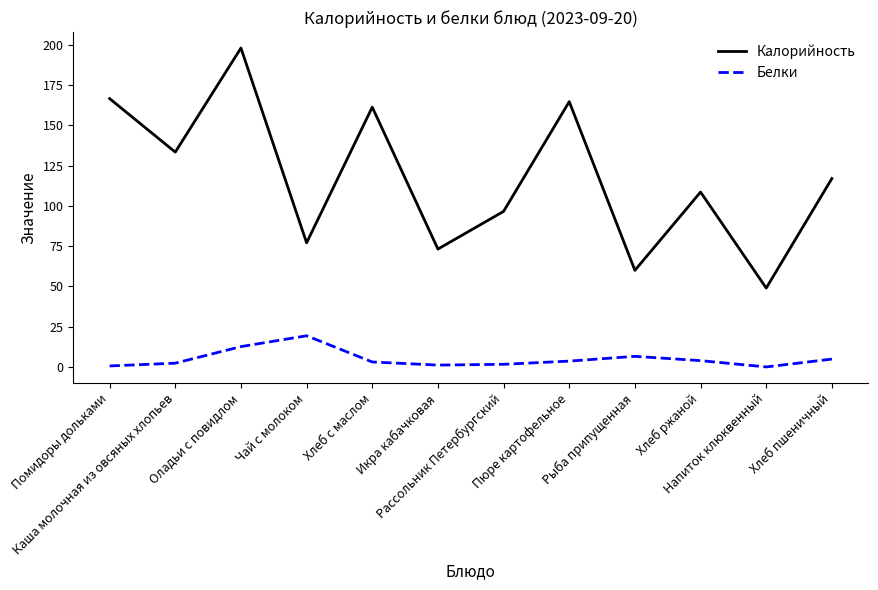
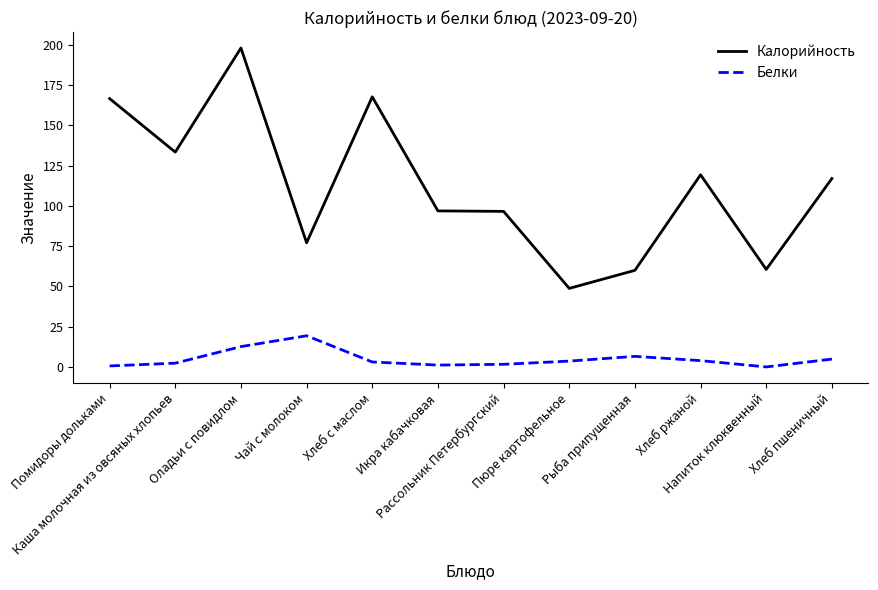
Калорийность, Хлеб с маслом: 161 -> 168
Калорийность, Икра кабачковая: 73 -> 97
Калорийность, Пюре картофельное: 165 -> 49
Калорийность, Хлеб ржаной: 109 -> 119
Калорийность, Напиток клюквенный: 49 -> 61
